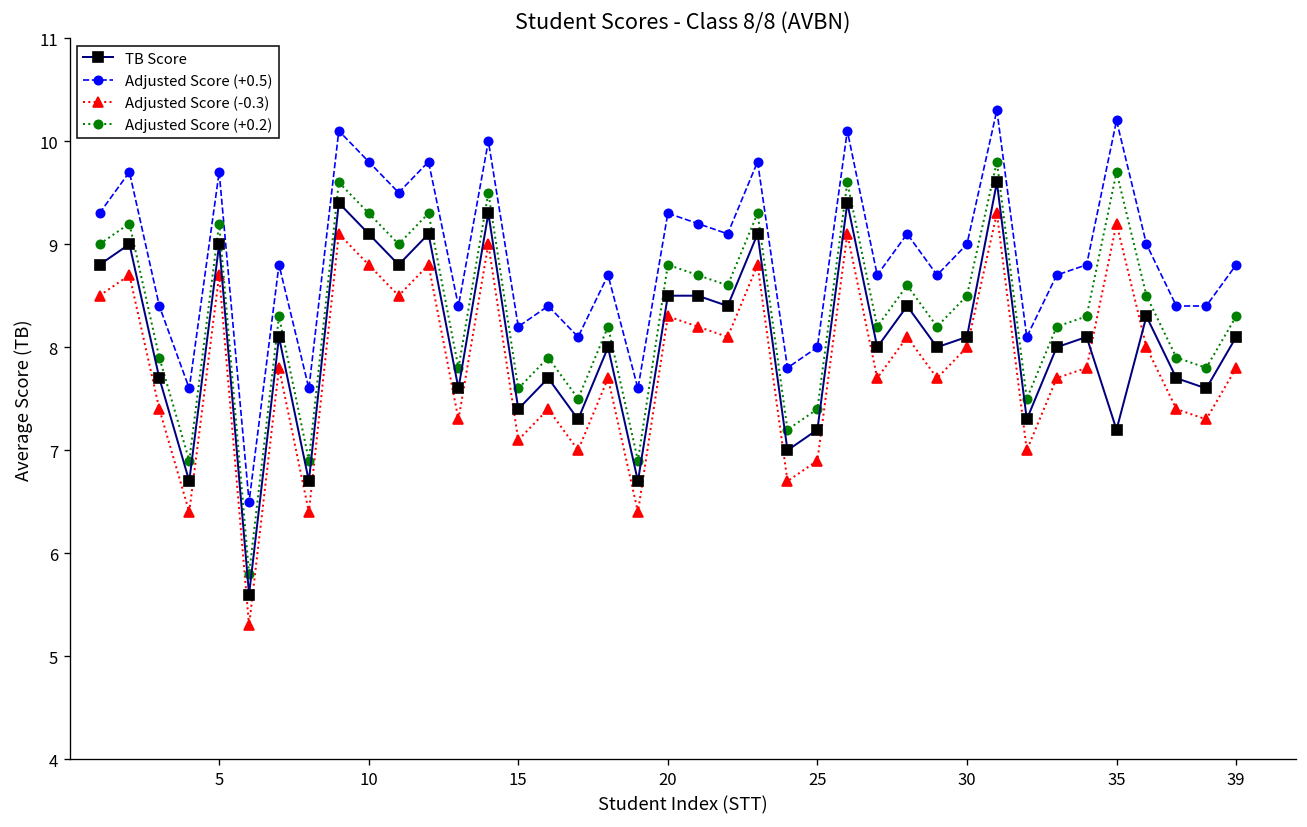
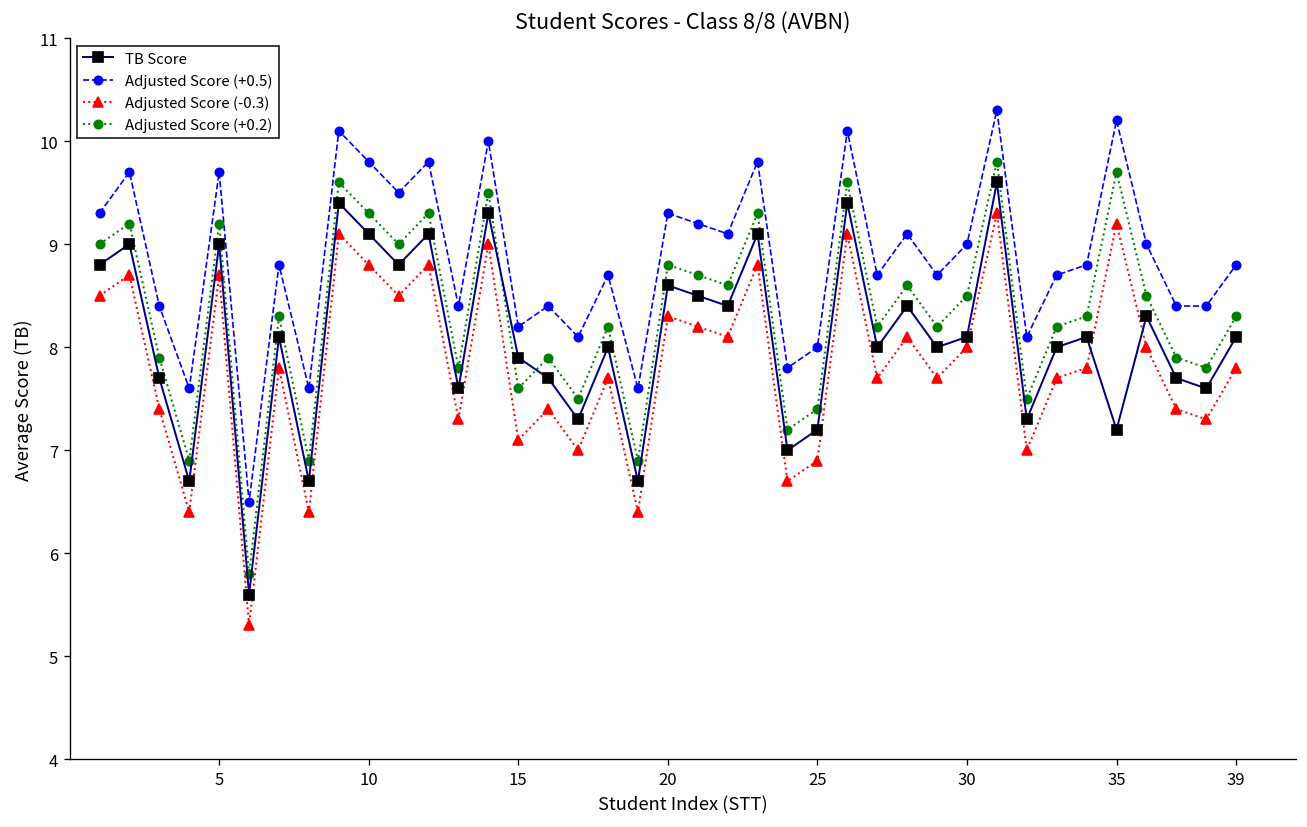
TB Score, 15: 7.4 -> 7.9
TB Score, 20: 8.5 -> 8.6
